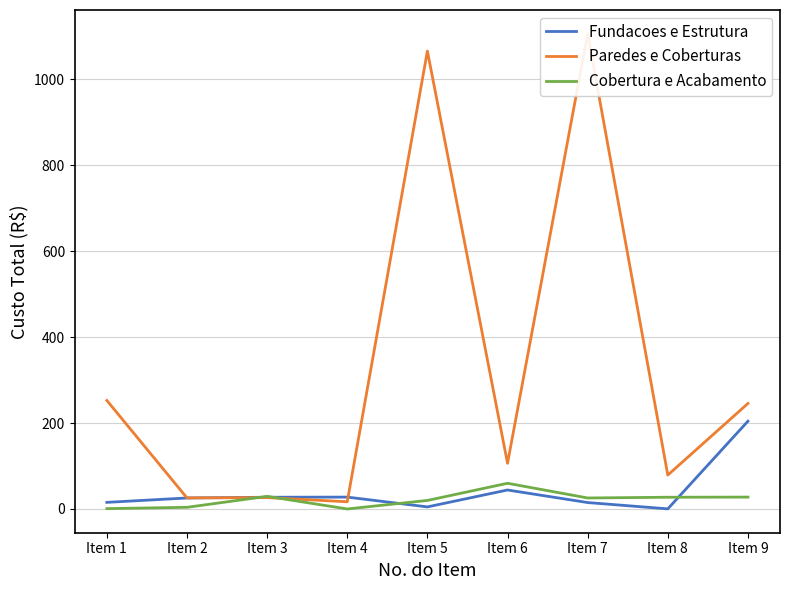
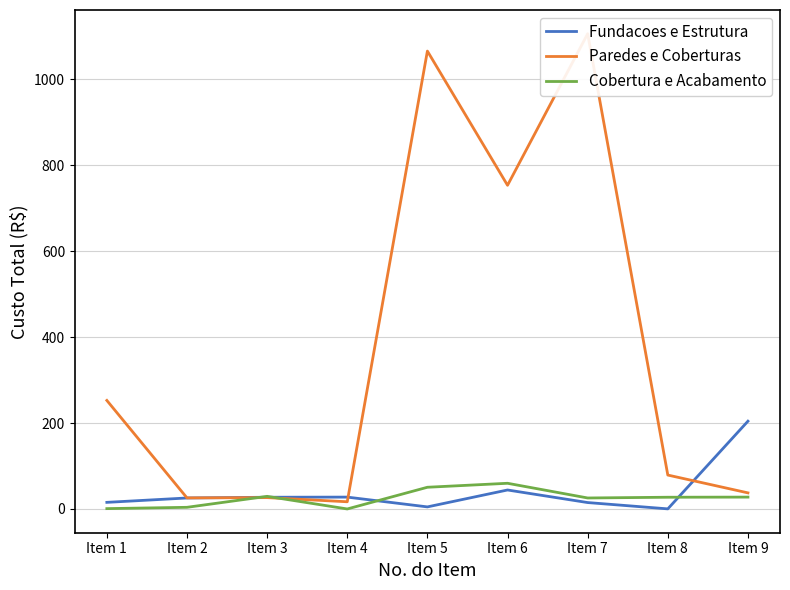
Cobertura e Acabamento, Item 5: 20 -> 50
Paredes e Coberturas, Item 6: 110 -> 750
Paredes e Coberturas, Item 9: 250 -> 40
